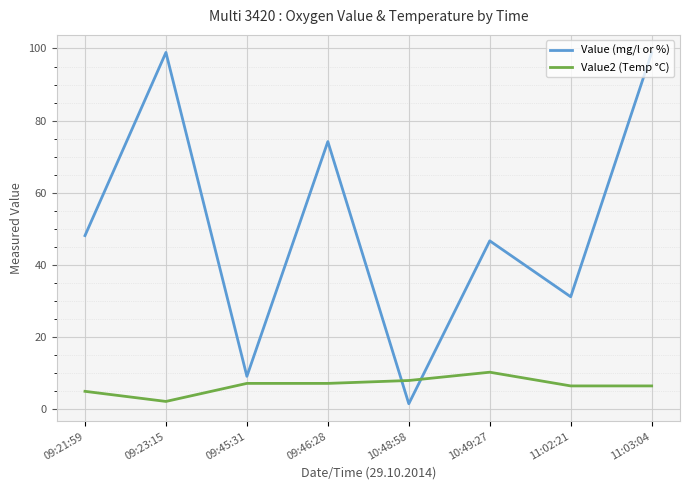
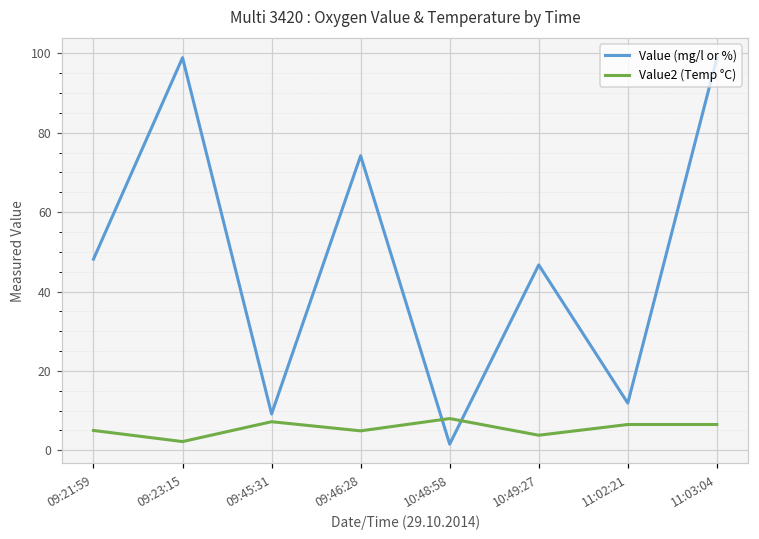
Value2 (Temp °C), 09:46:28: 7 -> 5
Value2 (Temp °C), 10:49:27: 10 -> 4
Value (mg/l or %), 11:02:21: 31 -> 12
